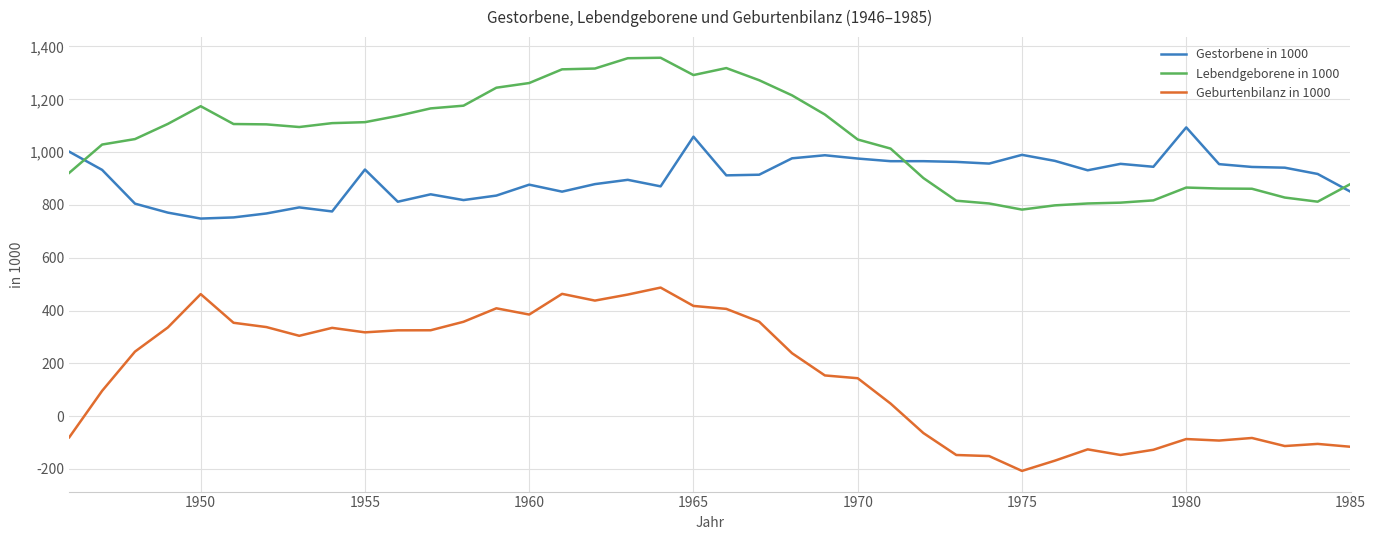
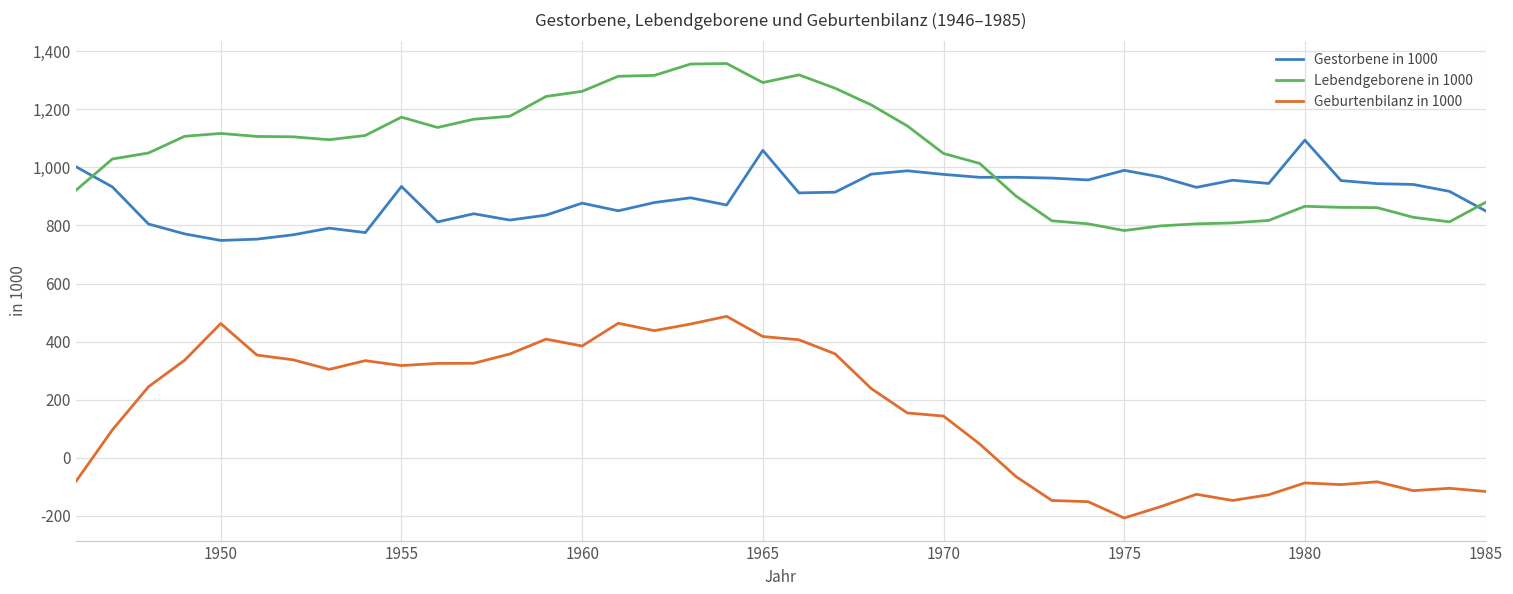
Lebendgeborene in 1000, 1950: 1,170 -> 1,120
Lebendgeborene in 1000, 1955: 1,110 -> 1,170
